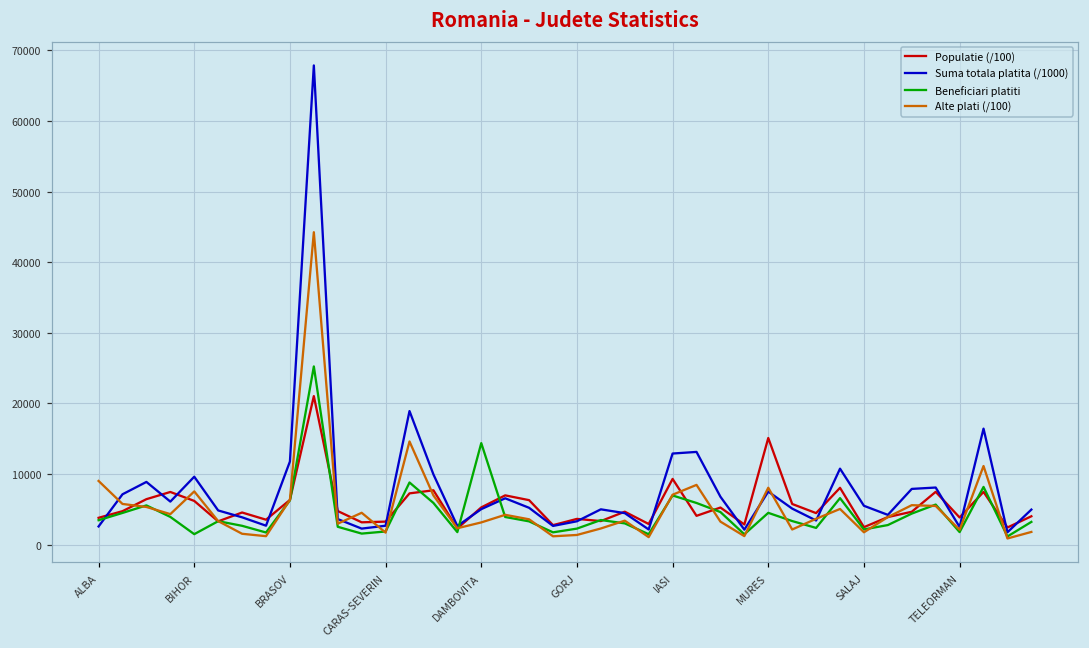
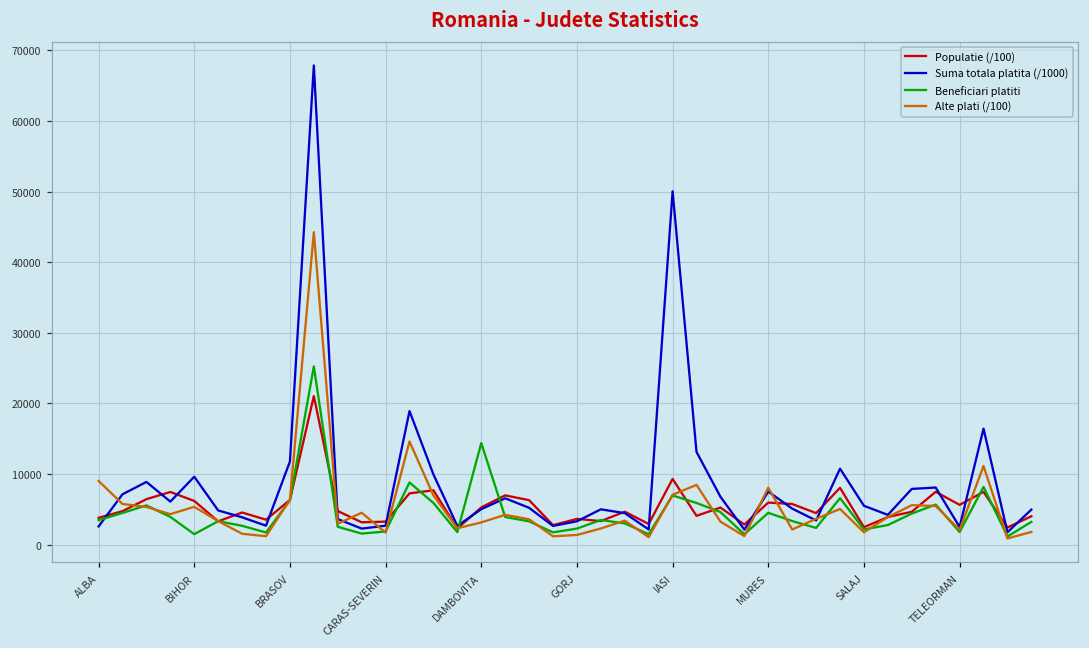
Alte plati (/100), BIHOR: 8000 -> 5000
Suma totala platita (/1000), IASI: 13000 -> 50000
Populatie (/100), MURES: 15000 -> 6000
Populatie (/100), TELEORMAN: 4000 -> 6000
